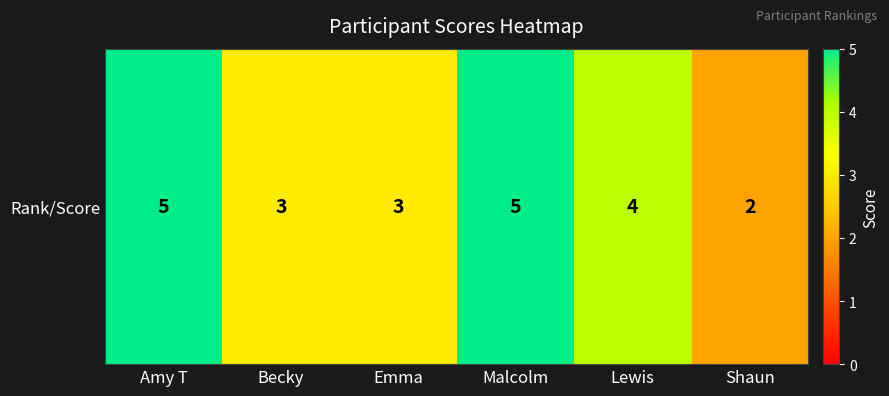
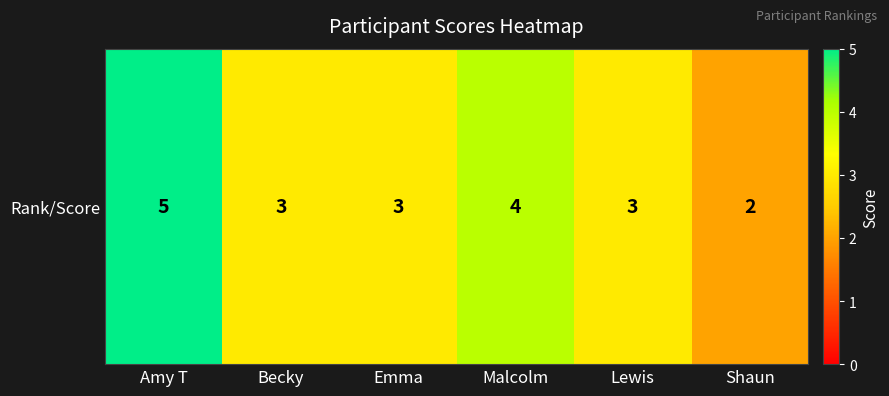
Rank/Score, Malcolm: 5 -> 4
Rank/Score, Lewis: 4 -> 3
